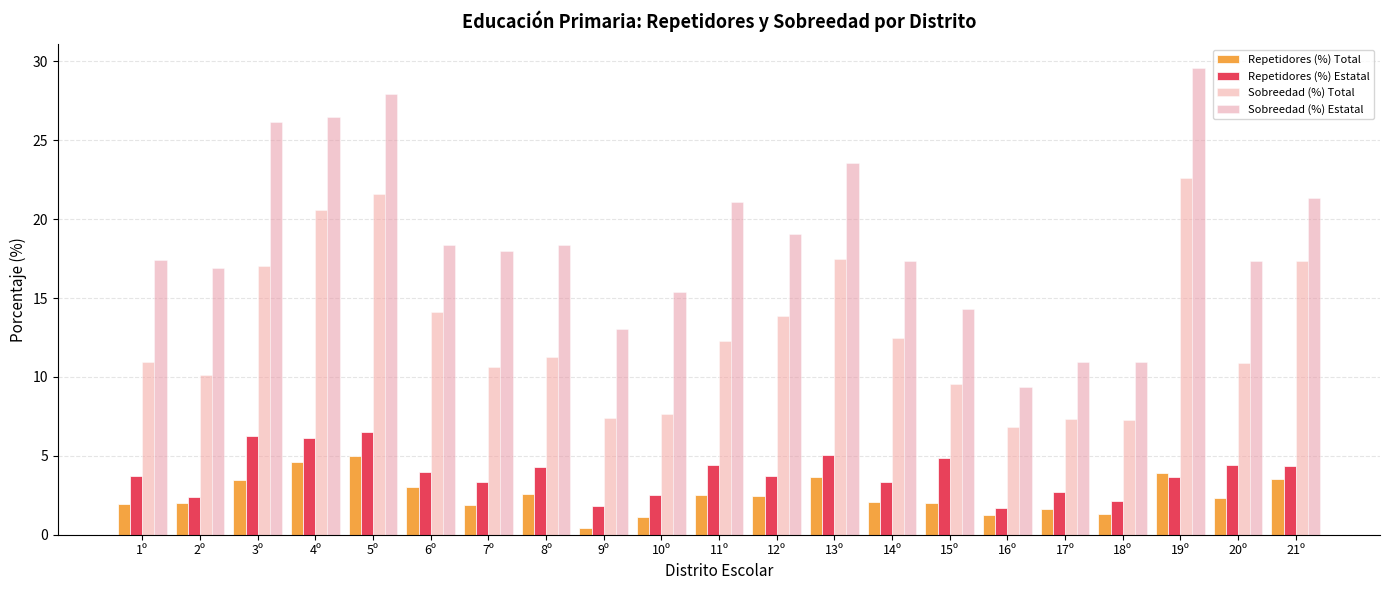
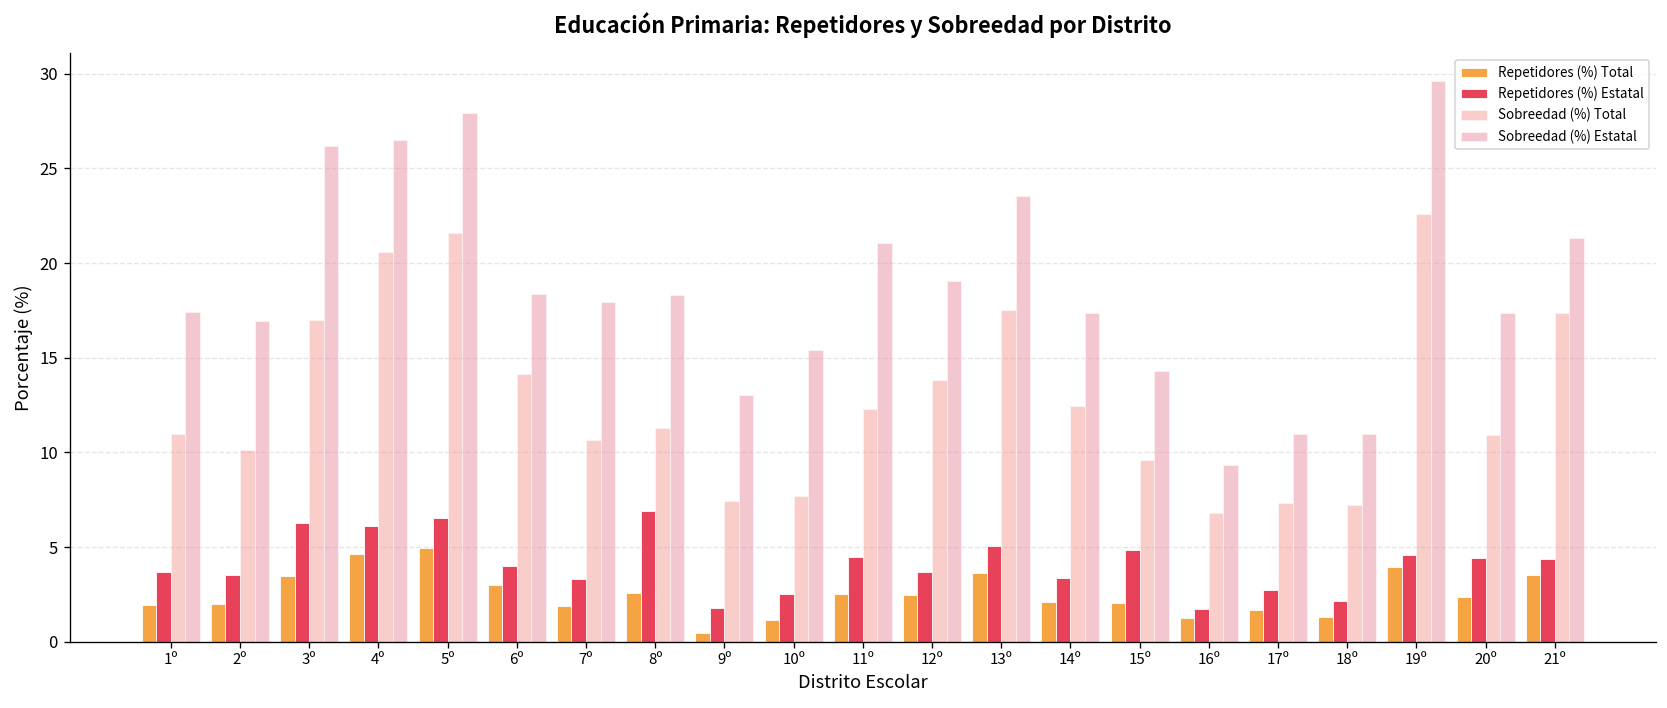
Repetidores (%) Estatal, 2º: 2.4 -> 3.5
Repetidores (%) Estatal, 8º: 4.3 -> 6.9
Repetidores (%) Estatal, 19º: 3.6 -> 4.6
